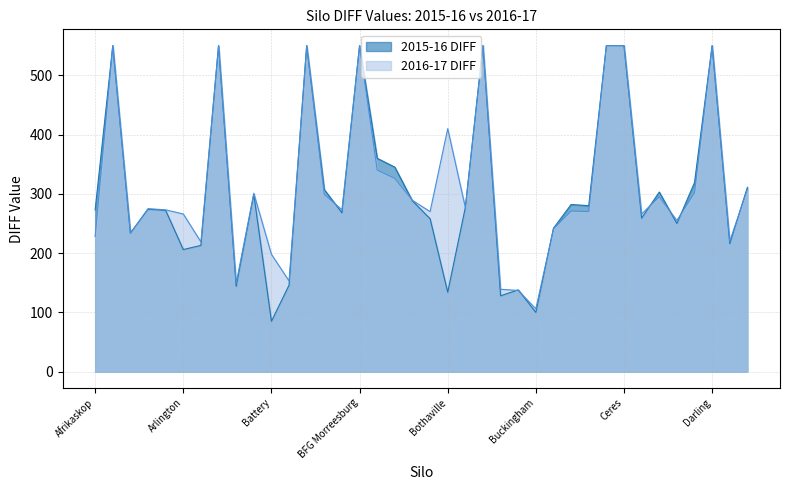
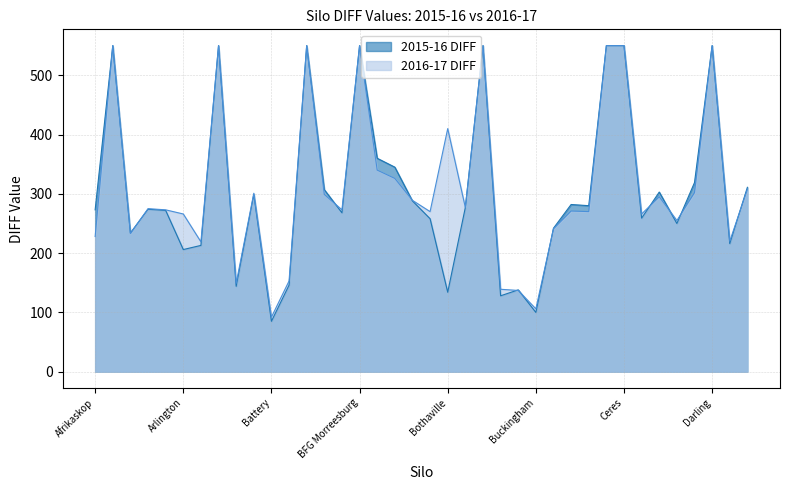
2016-17 DIFF, Battery: 200 -> 90
